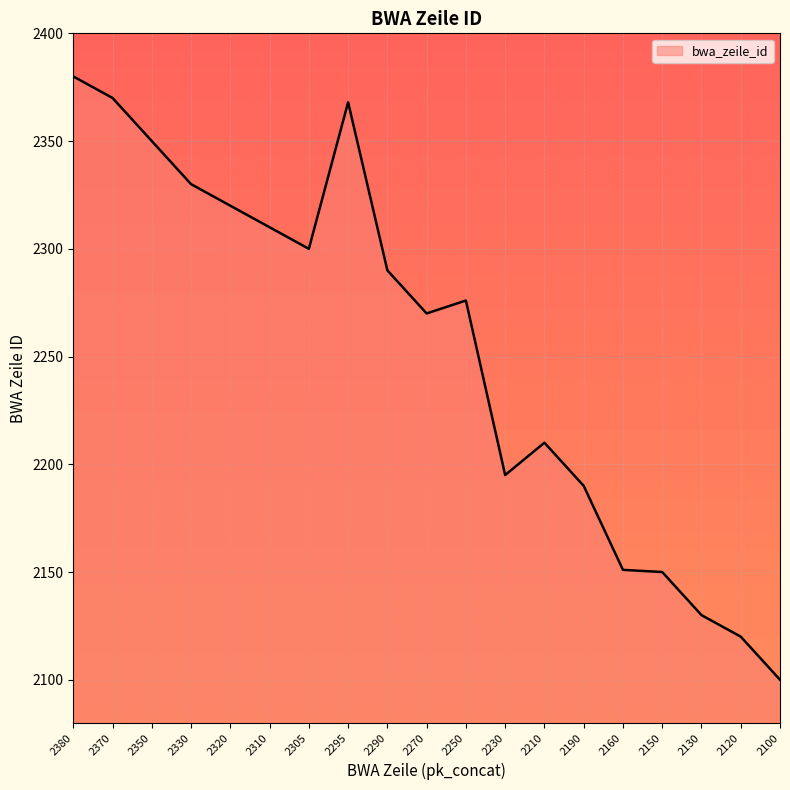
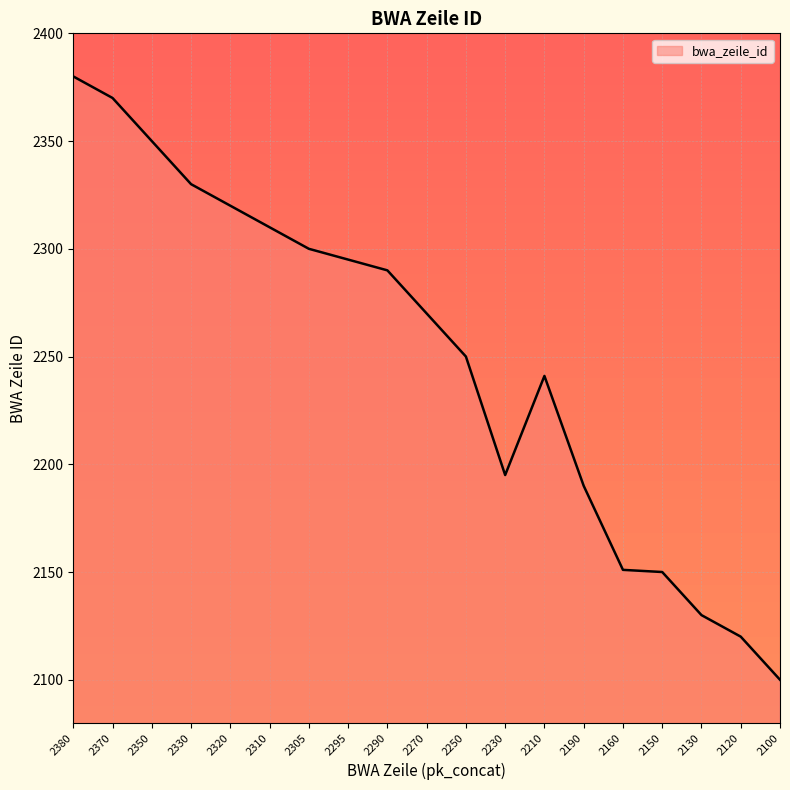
2295: 2368 -> 2295
2250: 2276 -> 2250
2210: 2210 -> 2241
